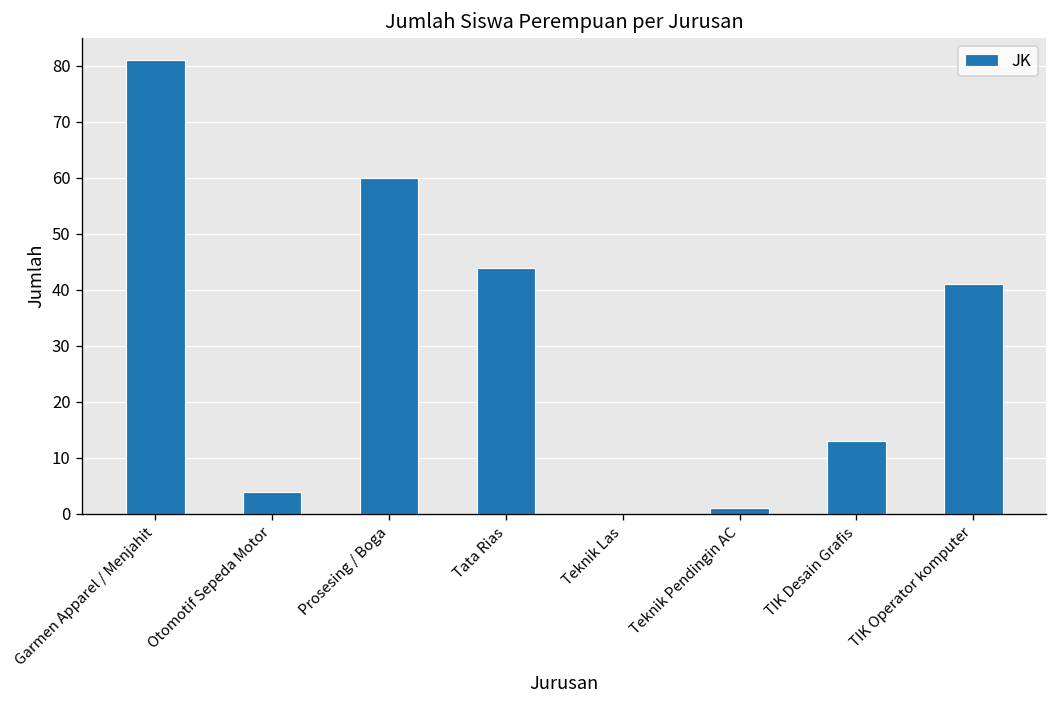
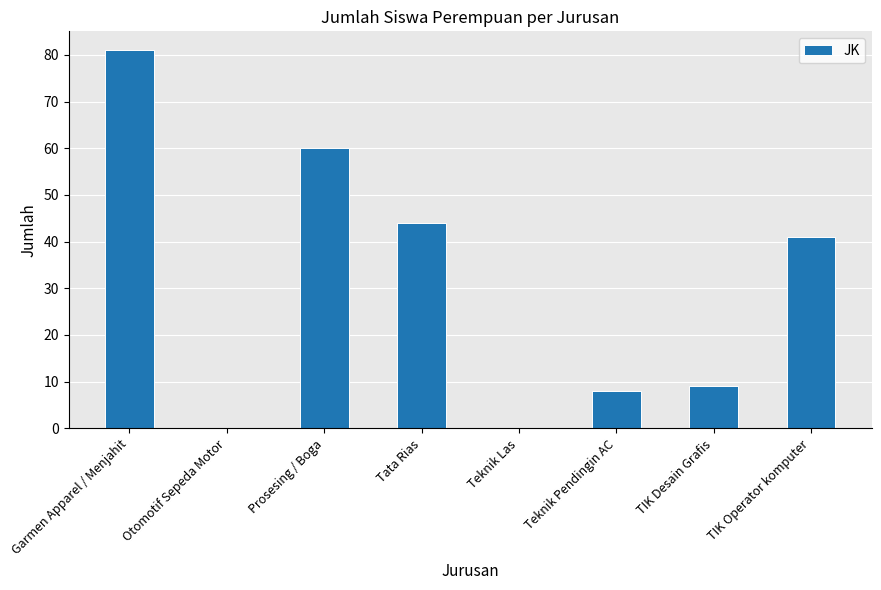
Otomotif Sepeda Motor: 4 -> 0
Teknik Pendingin AC: 1 -> 8
TIK Desain Grafis: 13 -> 9
